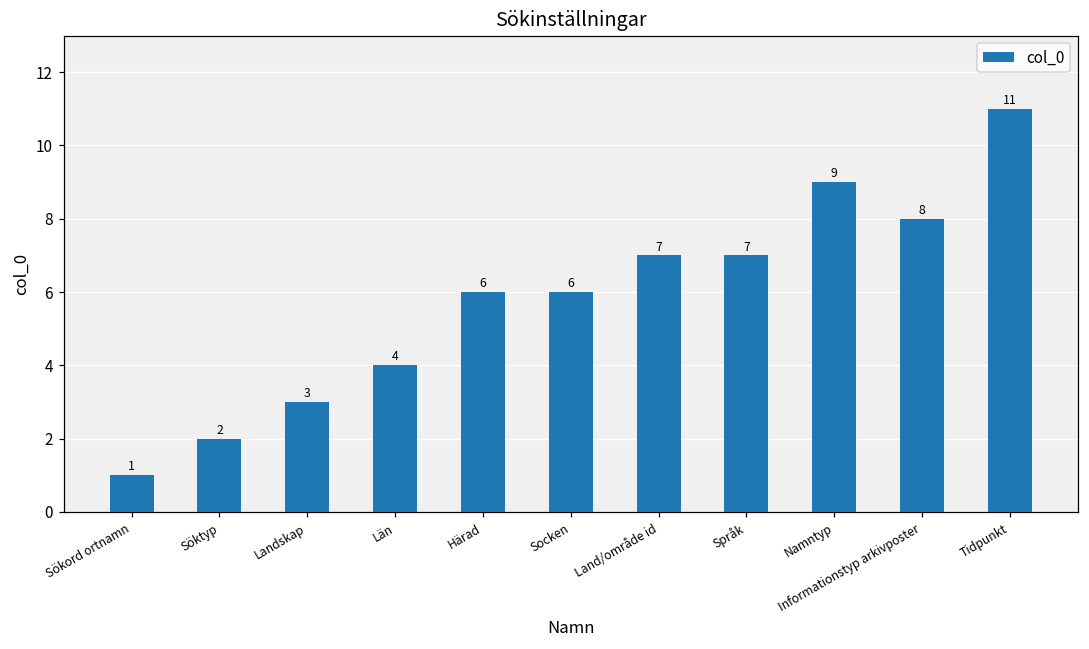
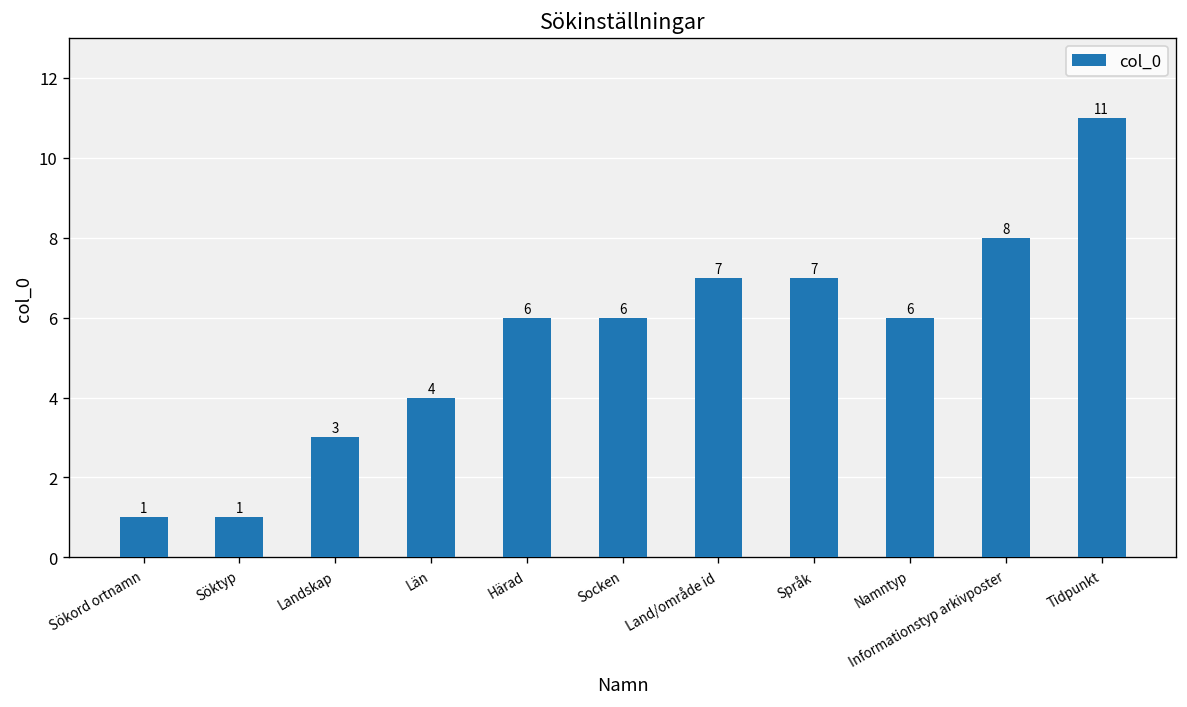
Söktyp: 2 -> 1
Namntyp: 9 -> 6
